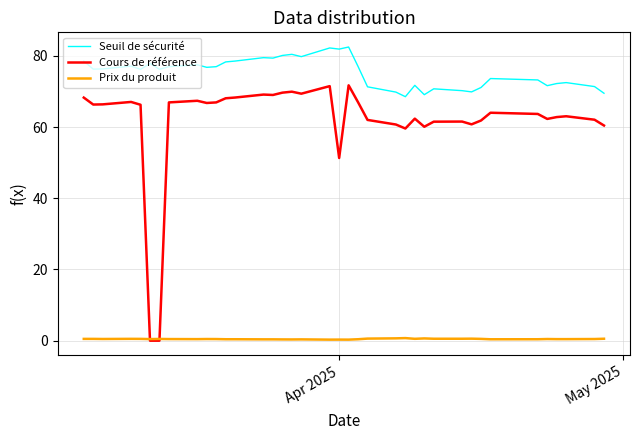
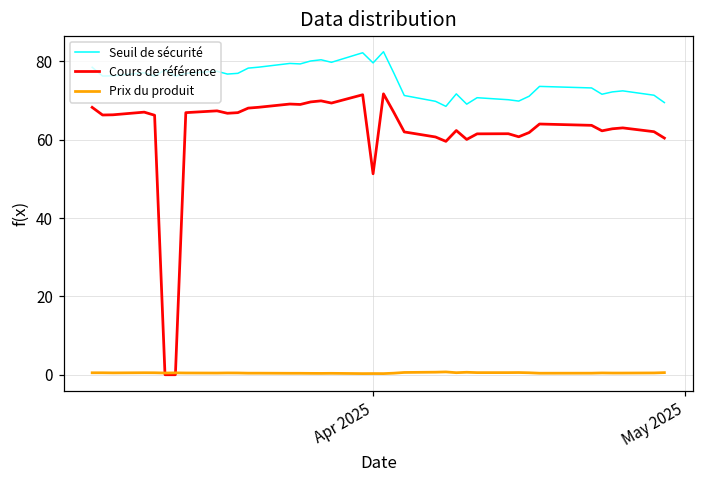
Seuil de sécurité, Apr 2025: 82 -> 80
